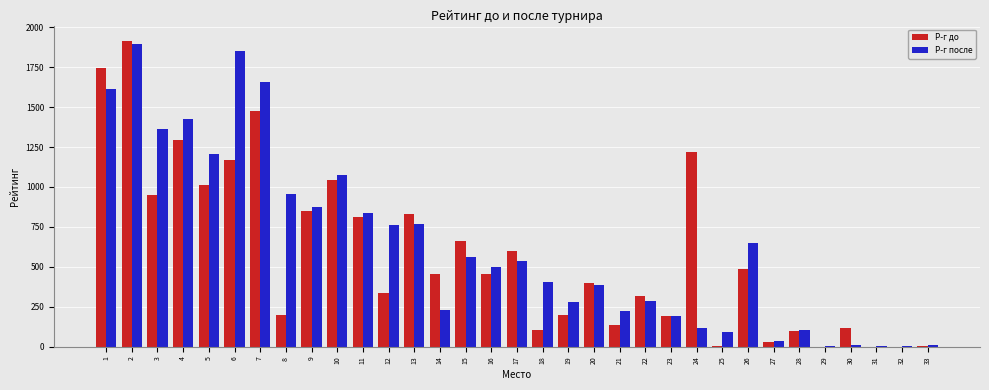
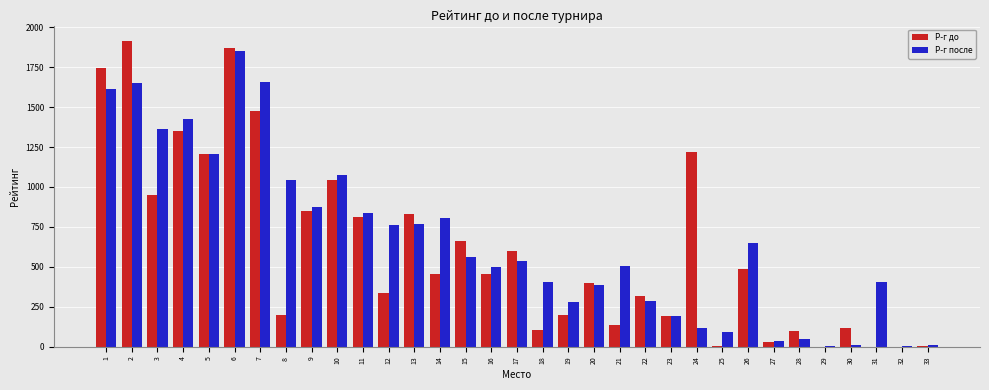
Р-г после, 2: 1890 -> 1650
Р-г до, 4: 1290 -> 1350
Р-г до, 5: 1010 -> 1210
Р-г до, 6: 1170 -> 1870
Р-г после, 8: 950 -> 1050
Р-г после, 14: 230 -> 810
Р-г после, 21: 230 -> 500
Р-г после, 28: 100 -> 50
Р-г после, 31: 10 -> 410
